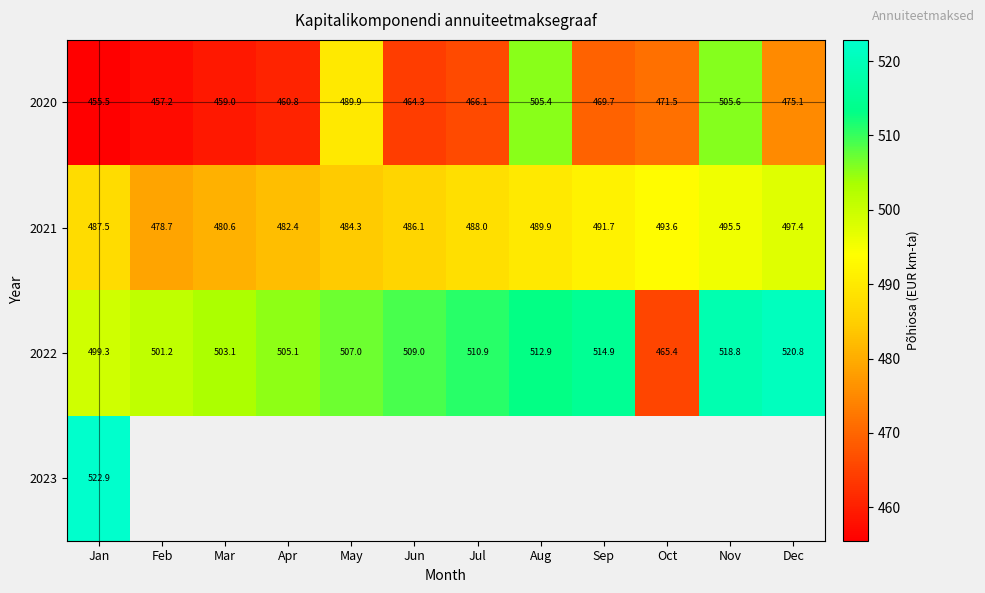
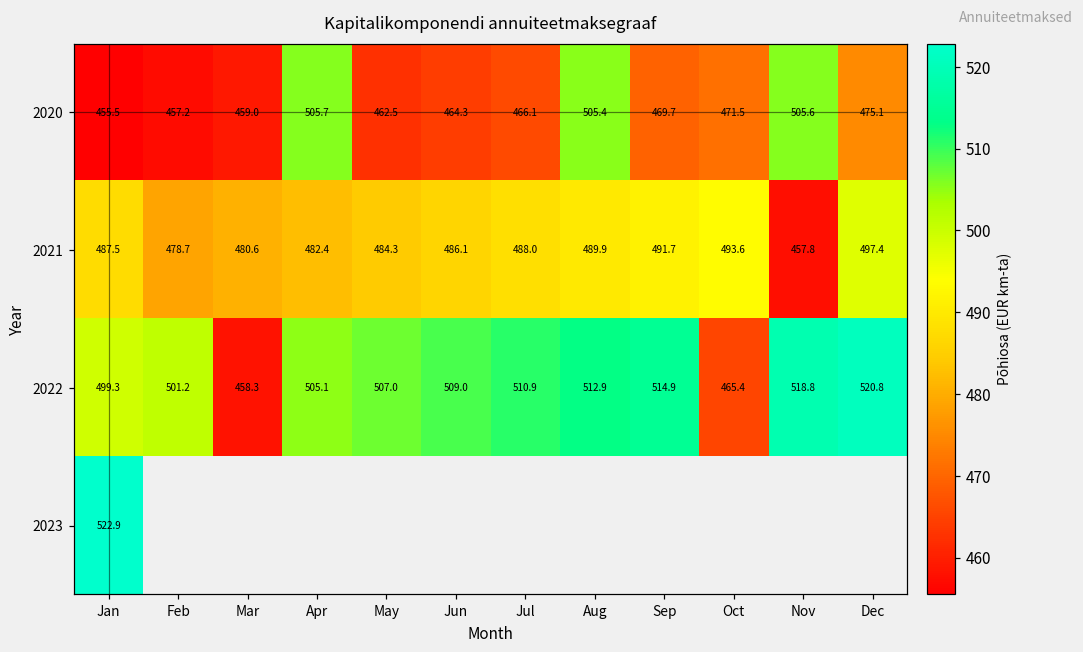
2020, Apr: 460.8 -> 505.7
2020, May: 489.9 -> 462.5
2021, Nov: 495.5 -> 457.8
2022, Mar: 503.1 -> 458.3
